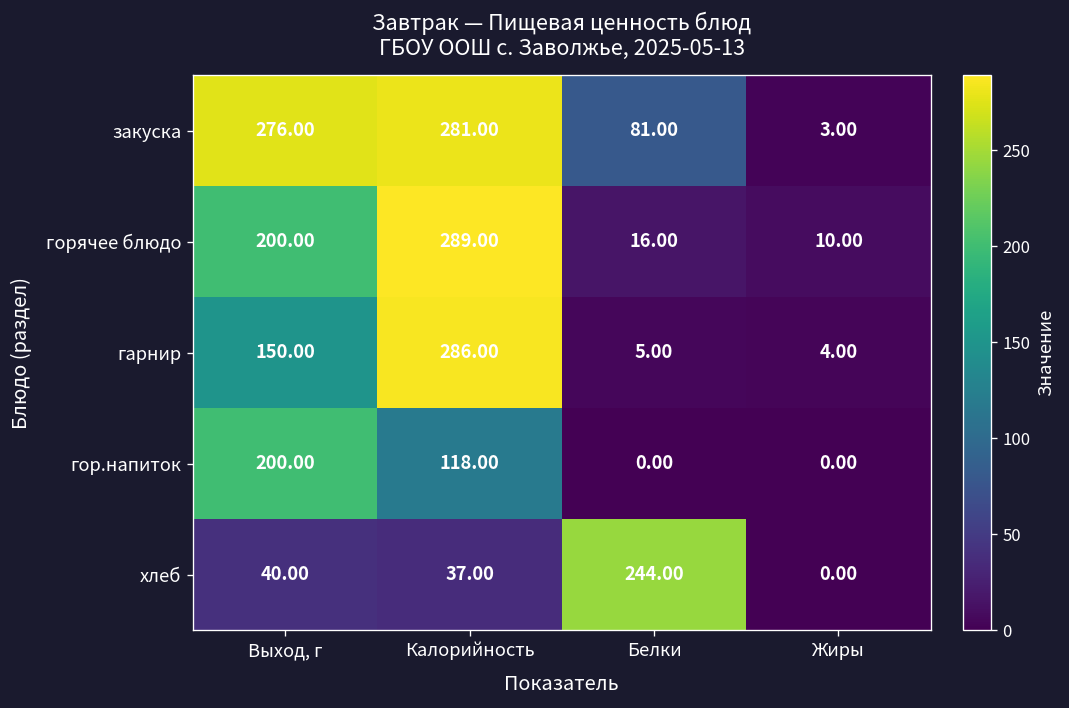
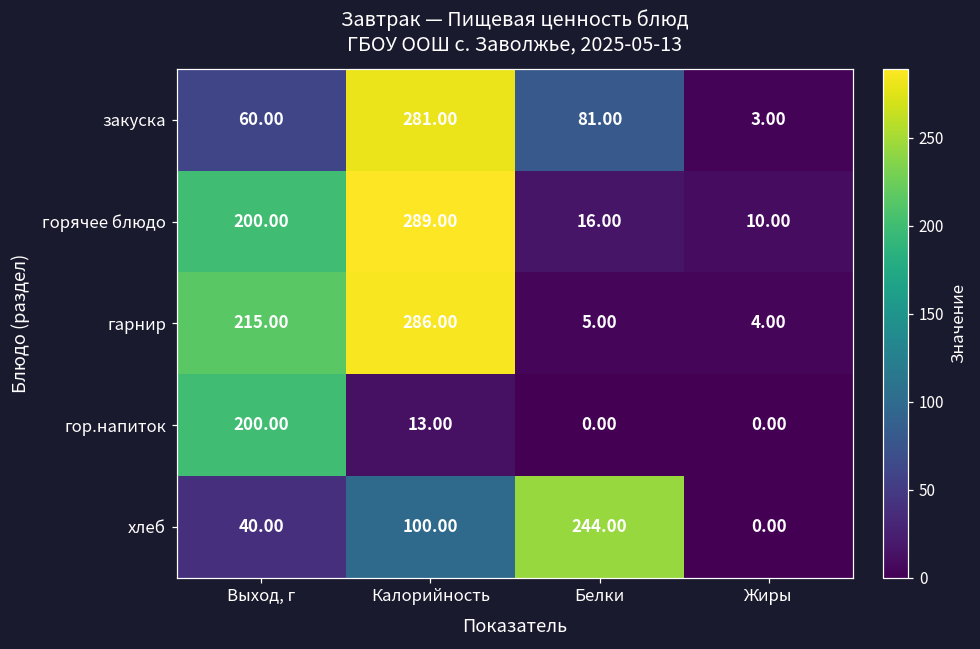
закуска, Выход, г: 276.00 -> 60.00
гарнир, Выход, г: 150.00 -> 215.00
гор.напиток, Калорийность: 118.00 -> 13.00
хлеб, Калорийность: 37.00 -> 100.00
